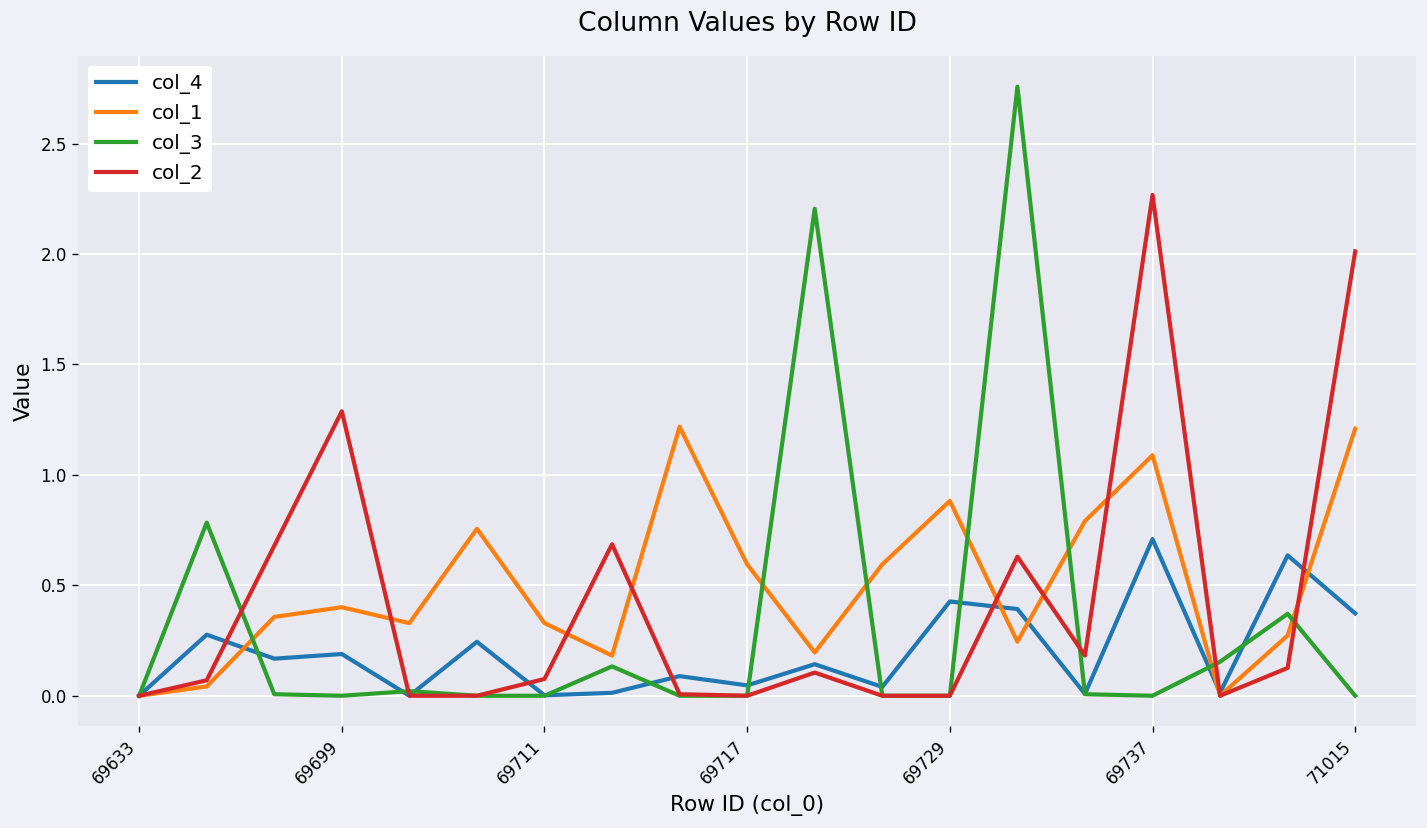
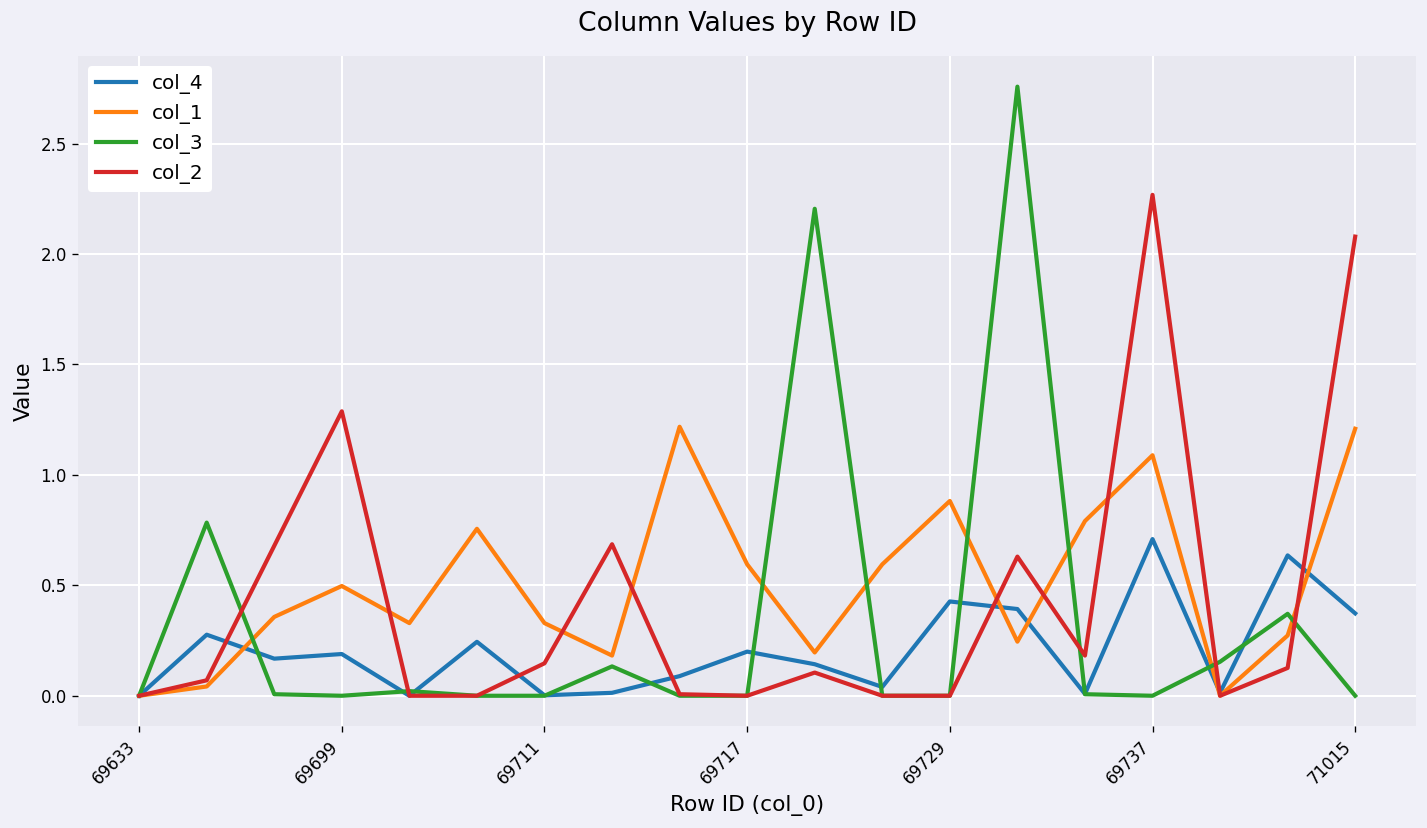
col_1, 69699: 0.40 -> 0.50
col_2, 69711: 0.08 -> 0.15
col_4, 69717: 0.05 -> 0.20
col_2, 71015: 2.01 -> 2.08
